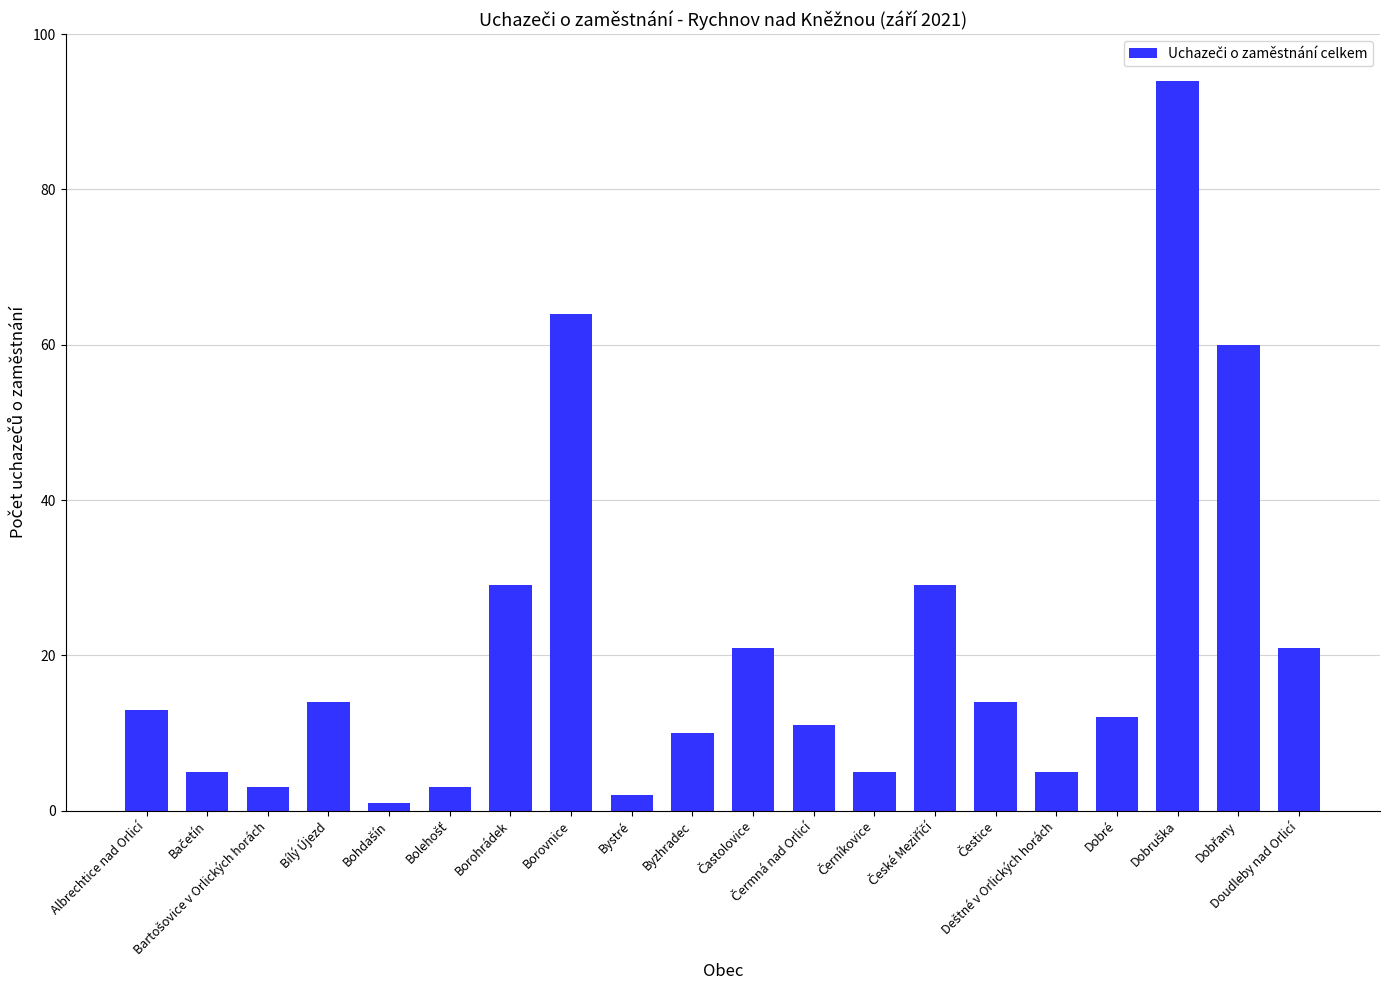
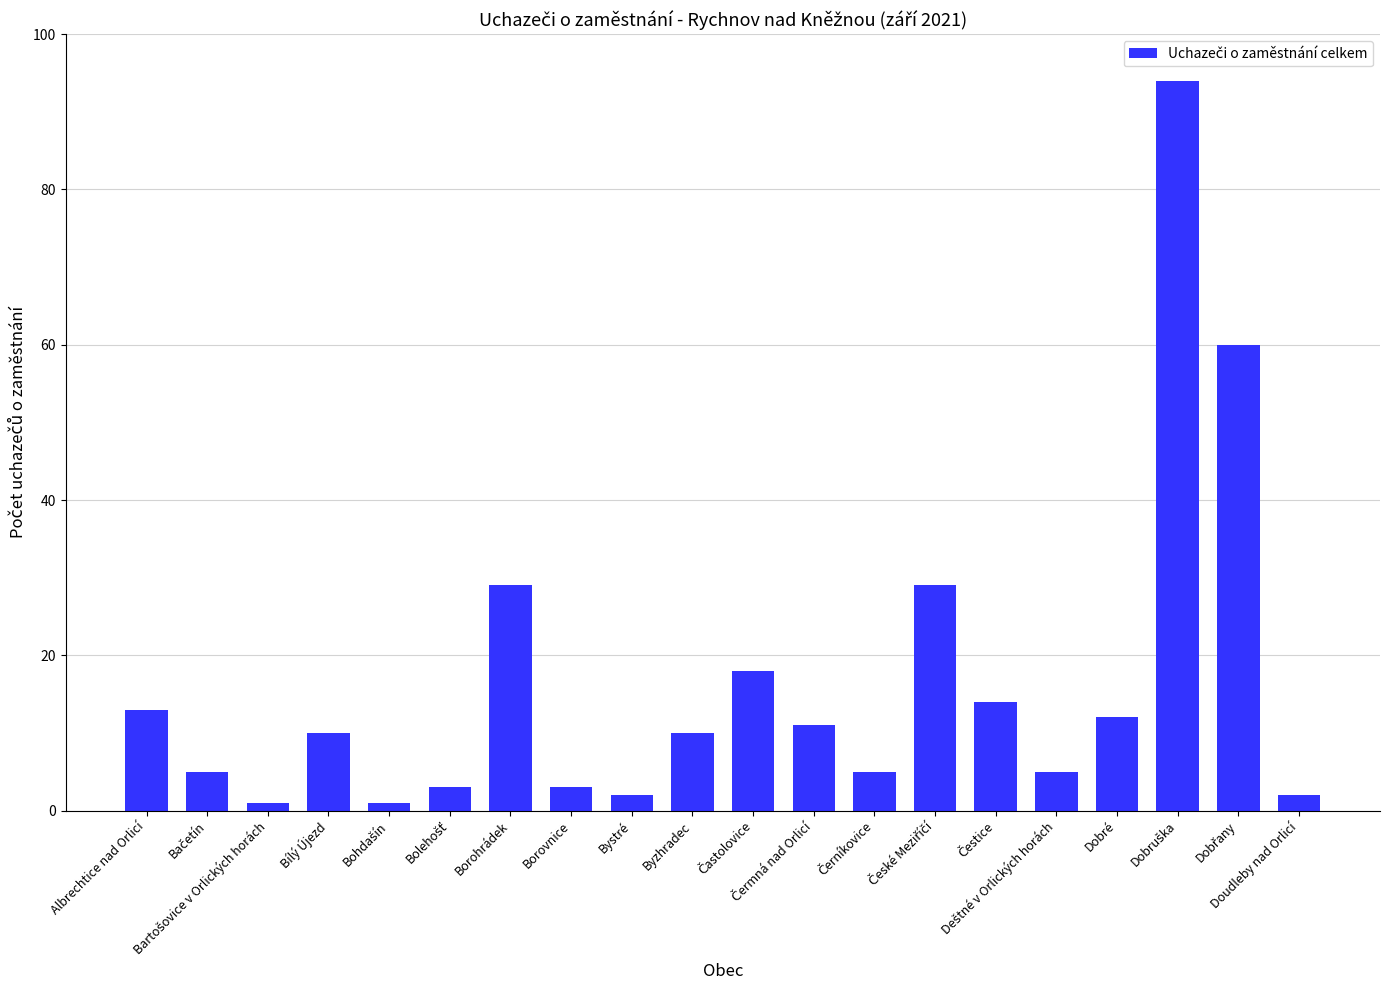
Bartošovice v Orlických horách: 3 -> 1
Bílý Újezd: 14 -> 10
Borovnice: 64 -> 3
Častolovice: 21 -> 18
Doudleby nad Orlicí: 21 -> 2
